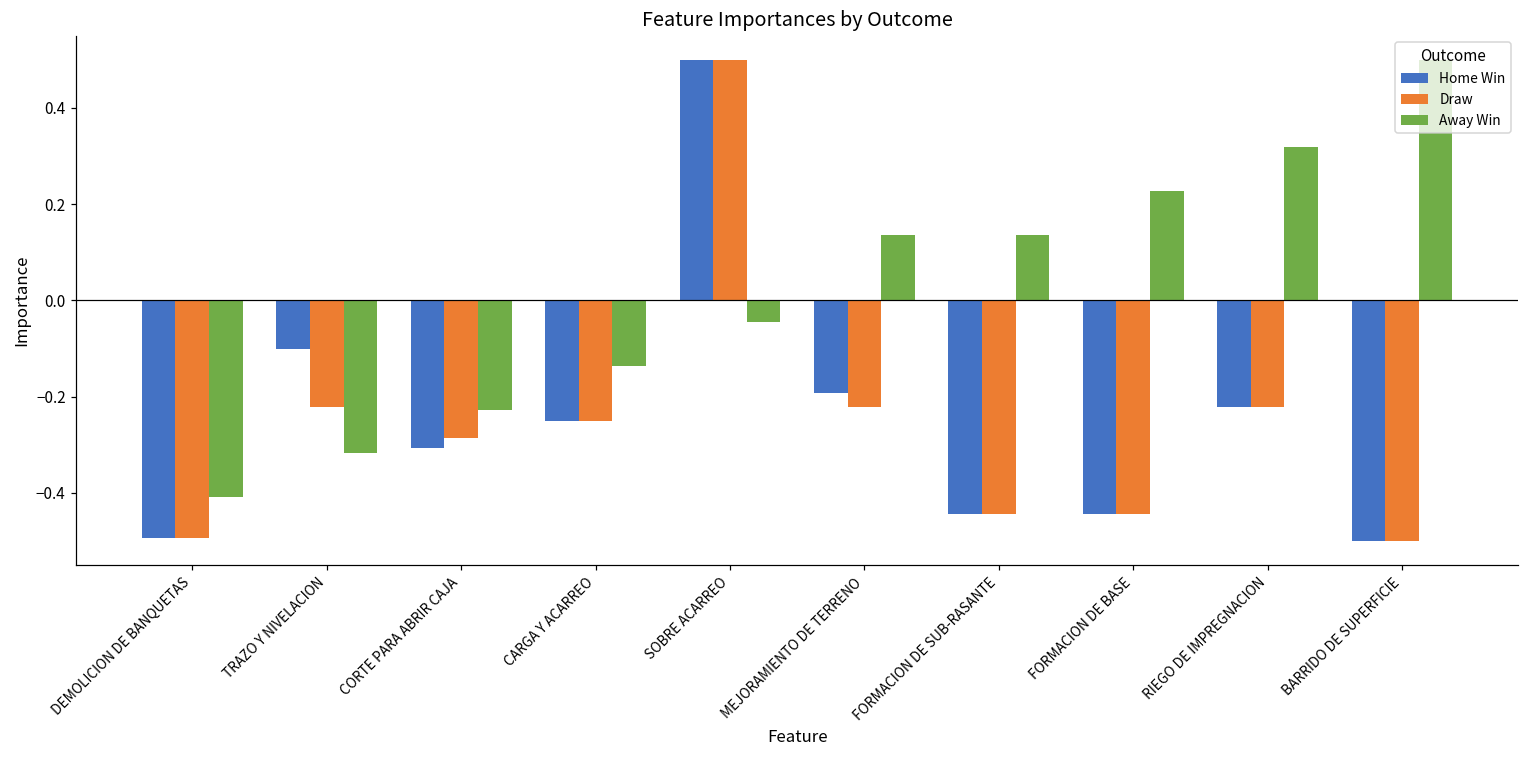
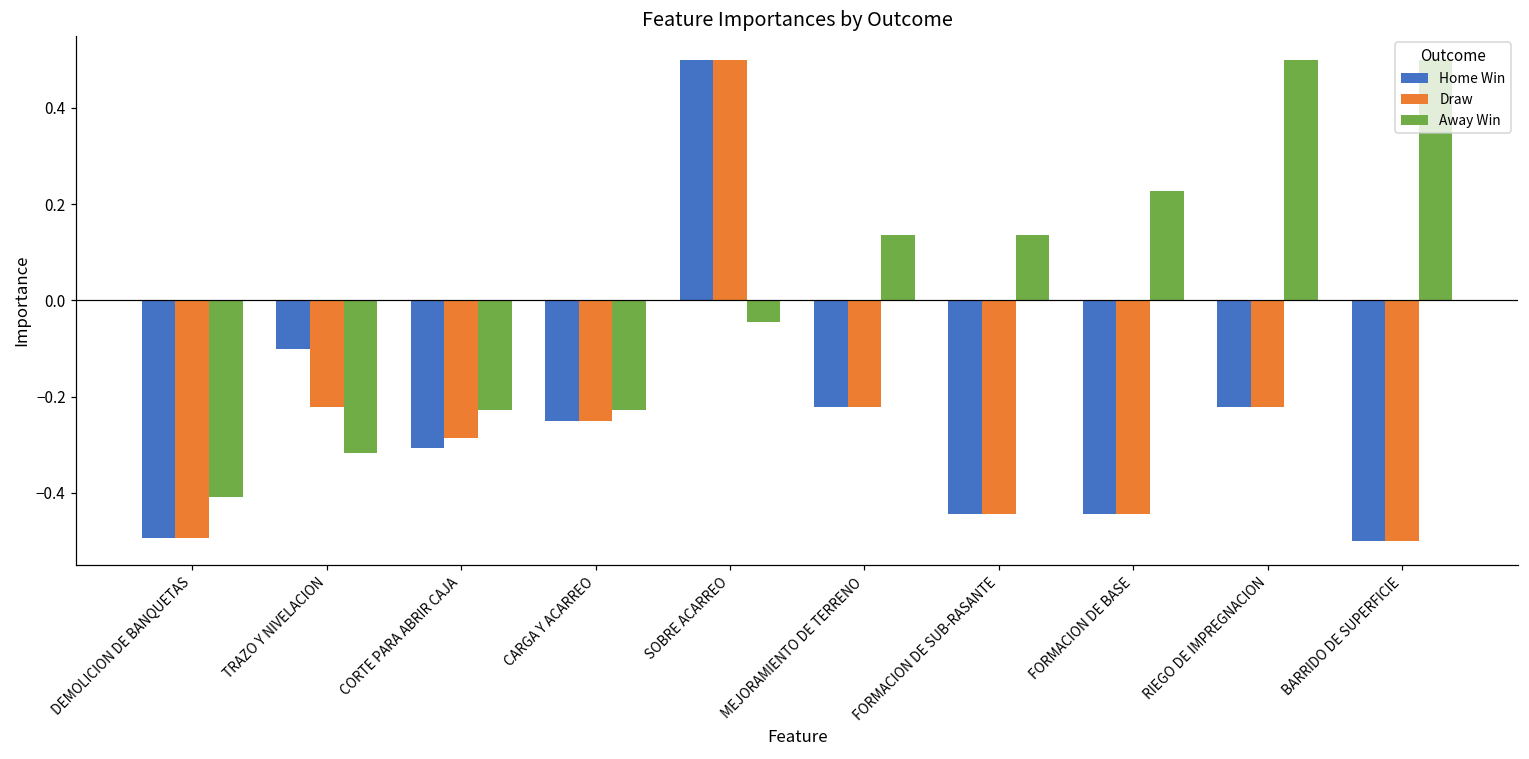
Away Win, CARGA Y ACARREO: -0.14 -> -0.23
Home Win, MEJORAMIENTO DE TERRENO: -0.19 -> -0.22
Away Win, RIEGO DE IMPREGNACION: 0.32 -> 0.50
